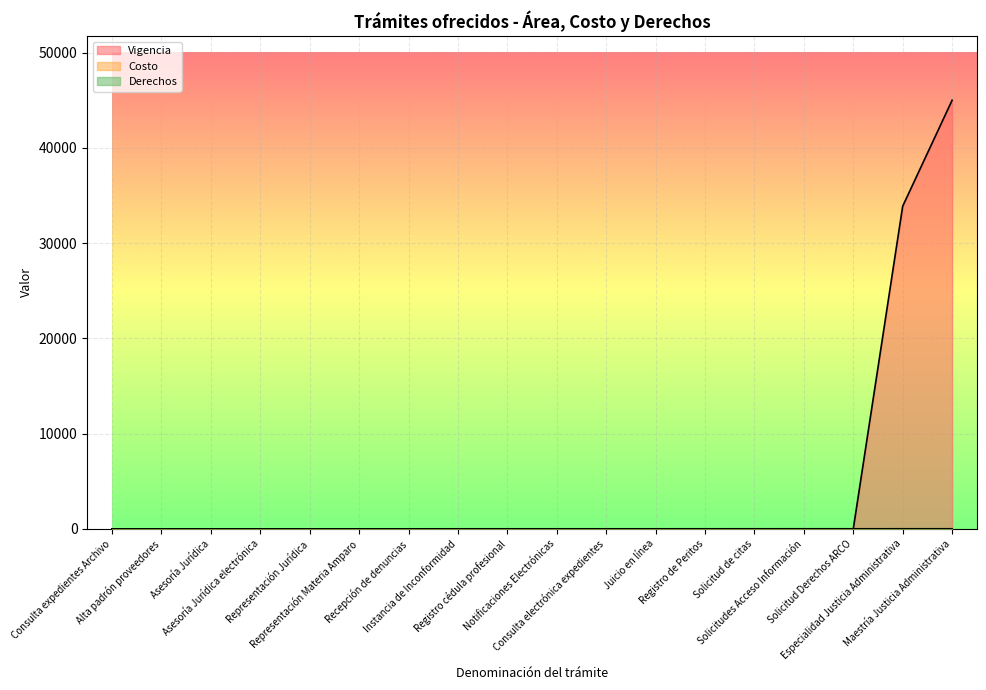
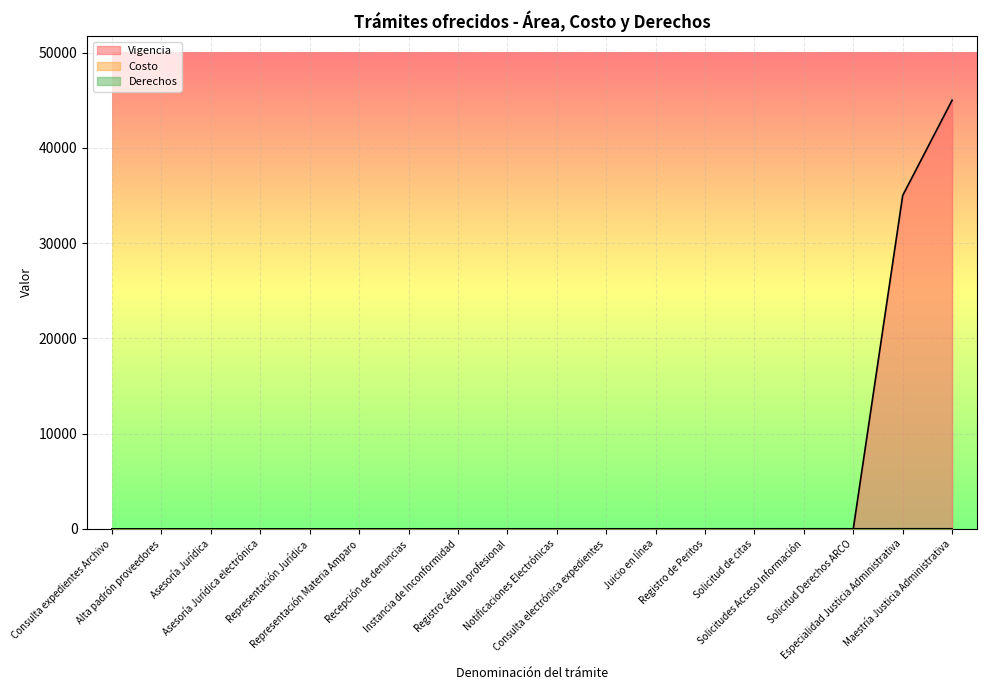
Vigencia, Especialidad Justicia Administrativa: 34000 -> 35000
